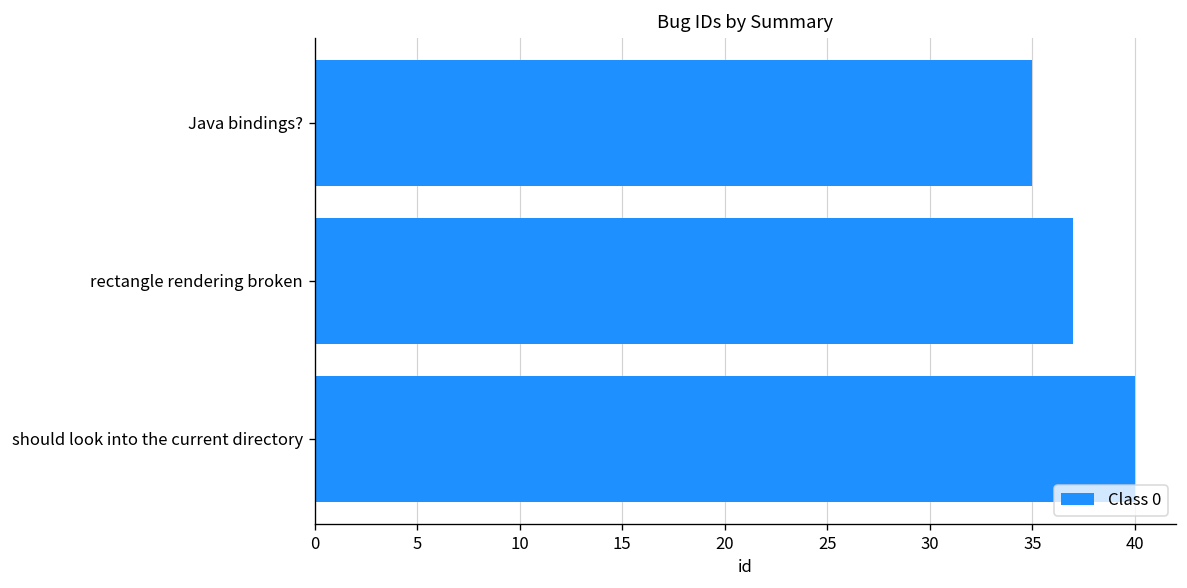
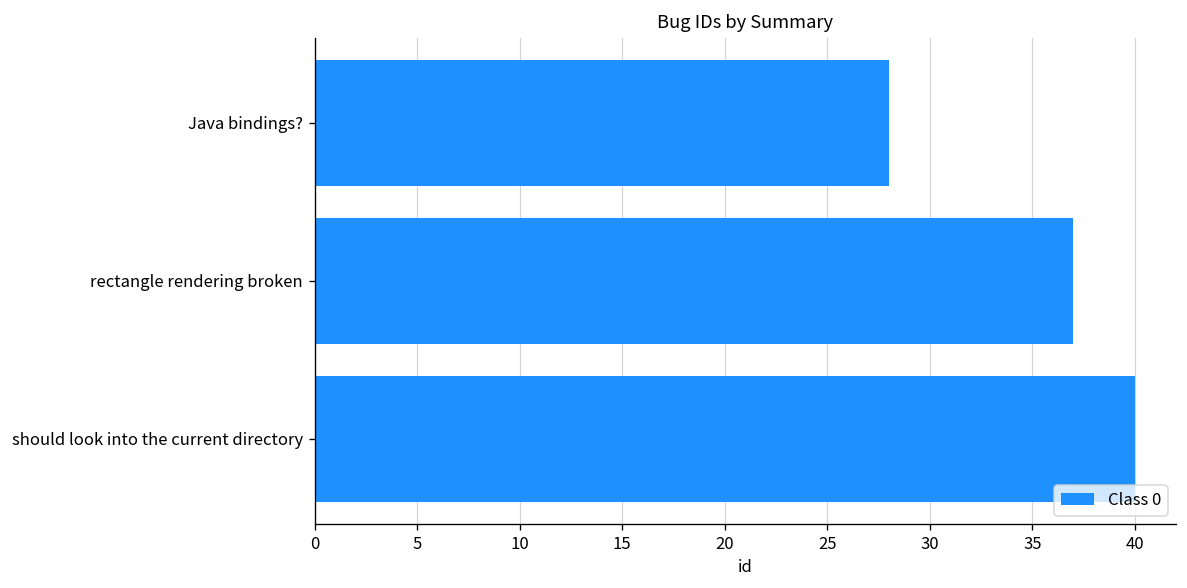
Java bindings?: 35 -> 28
